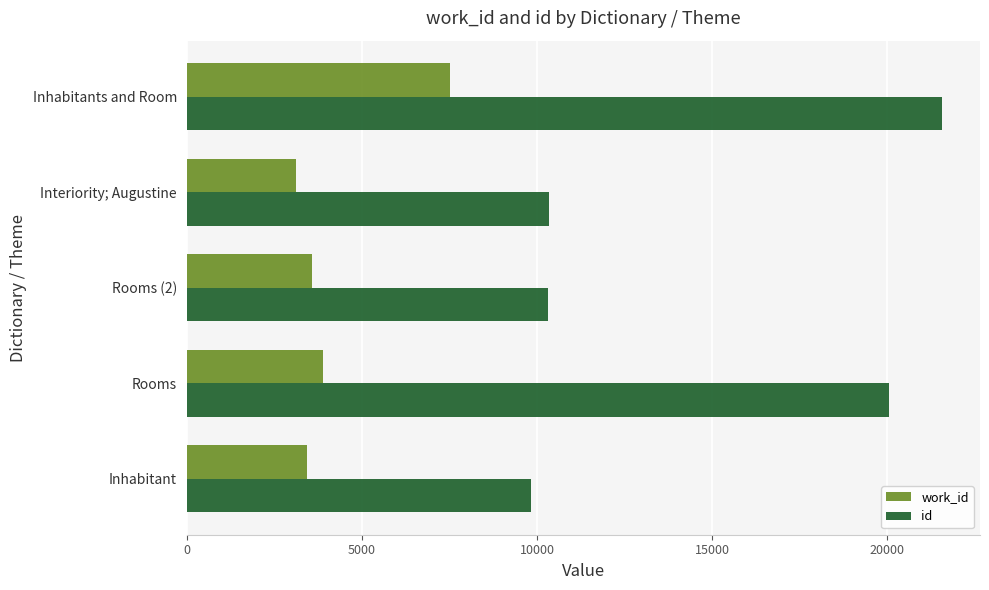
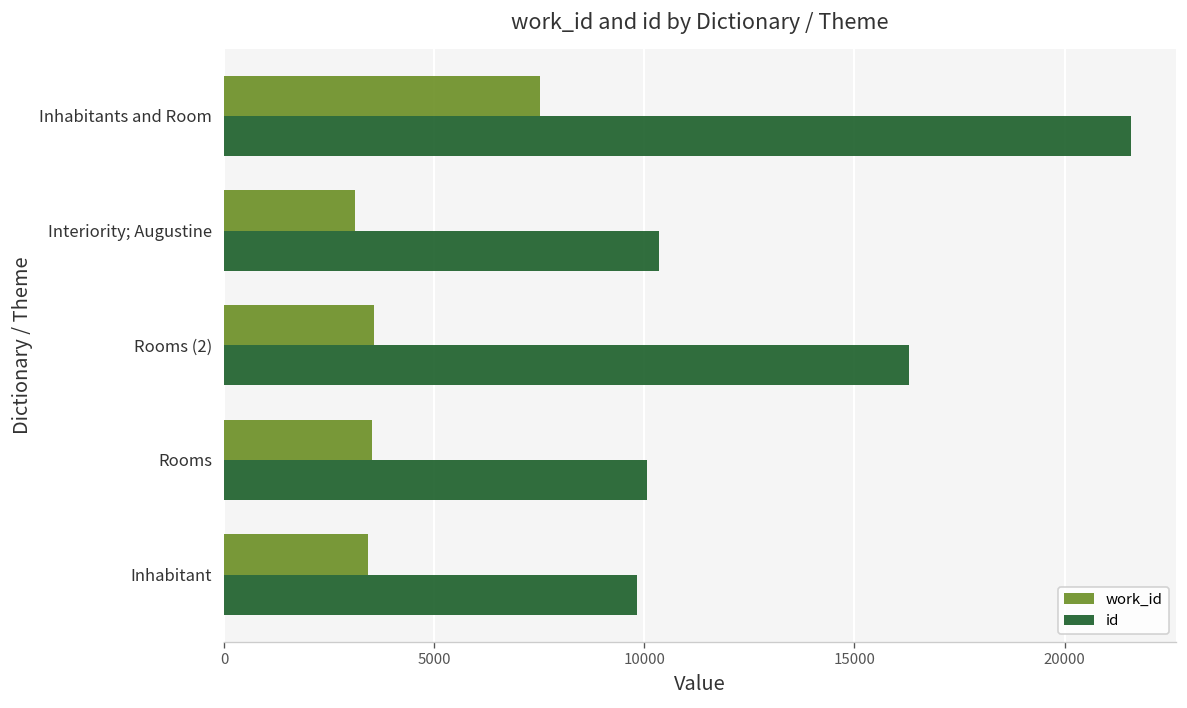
id, Rooms (2): 10300 -> 16300
work_id, Rooms: 3900 -> 3500
id, Rooms: 20000 -> 10100
